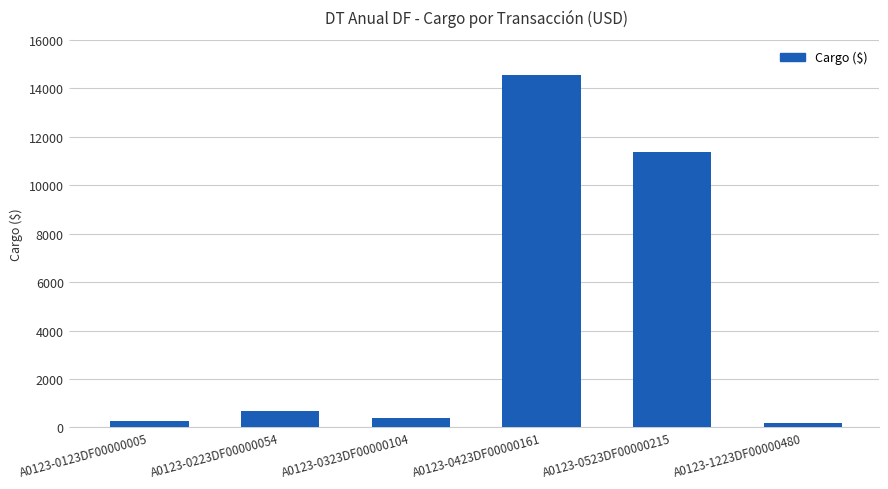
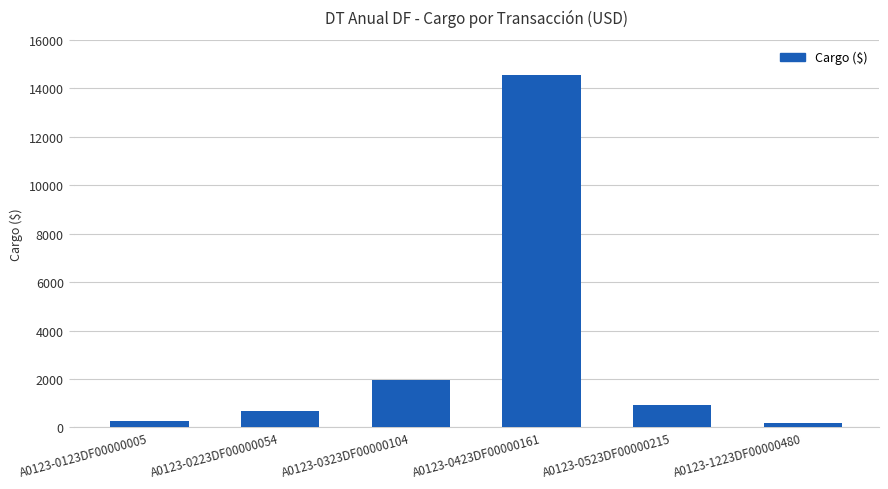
A0123-0323DF00000104: 400 -> 1900
A0123-0523DF00000215: 11400 -> 900
